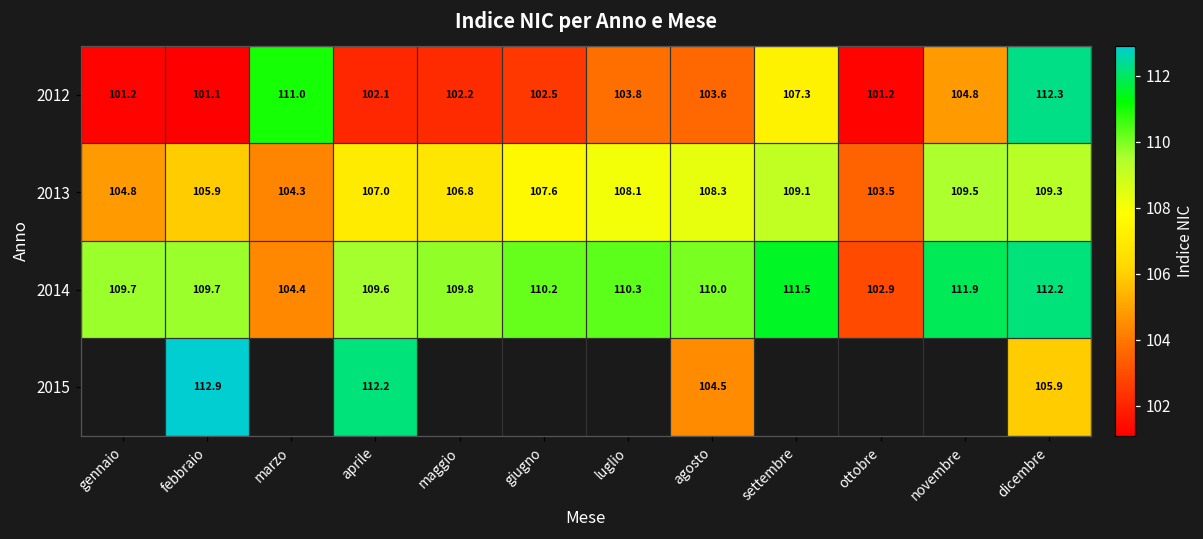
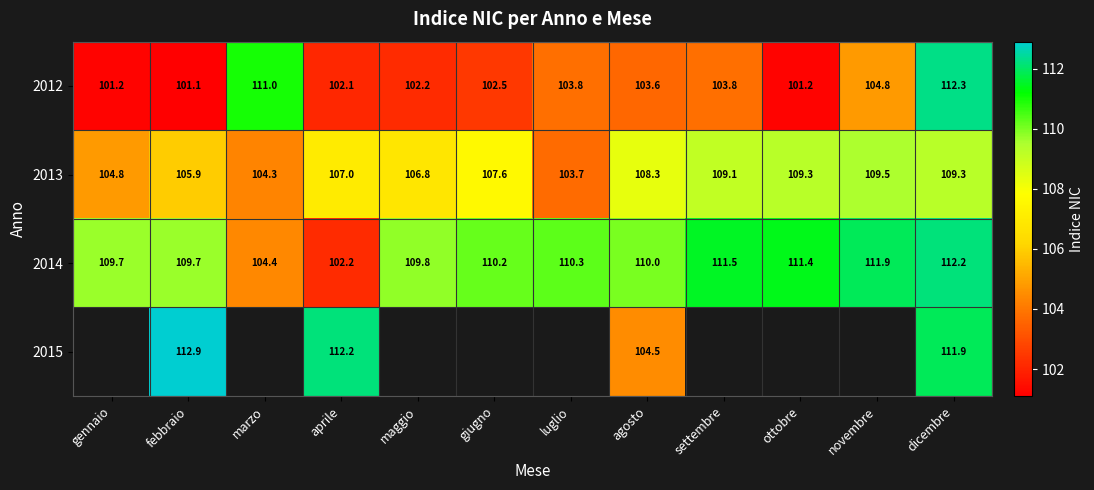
2012, settembre: 107.3 -> 103.8
2013, luglio: 108.1 -> 103.7
2013, ottobre: 103.5 -> 109.3
2014, aprile: 109.6 -> 102.2
2014, ottobre: 102.9 -> 111.4
2015, dicembre: 105.9 -> 111.9
